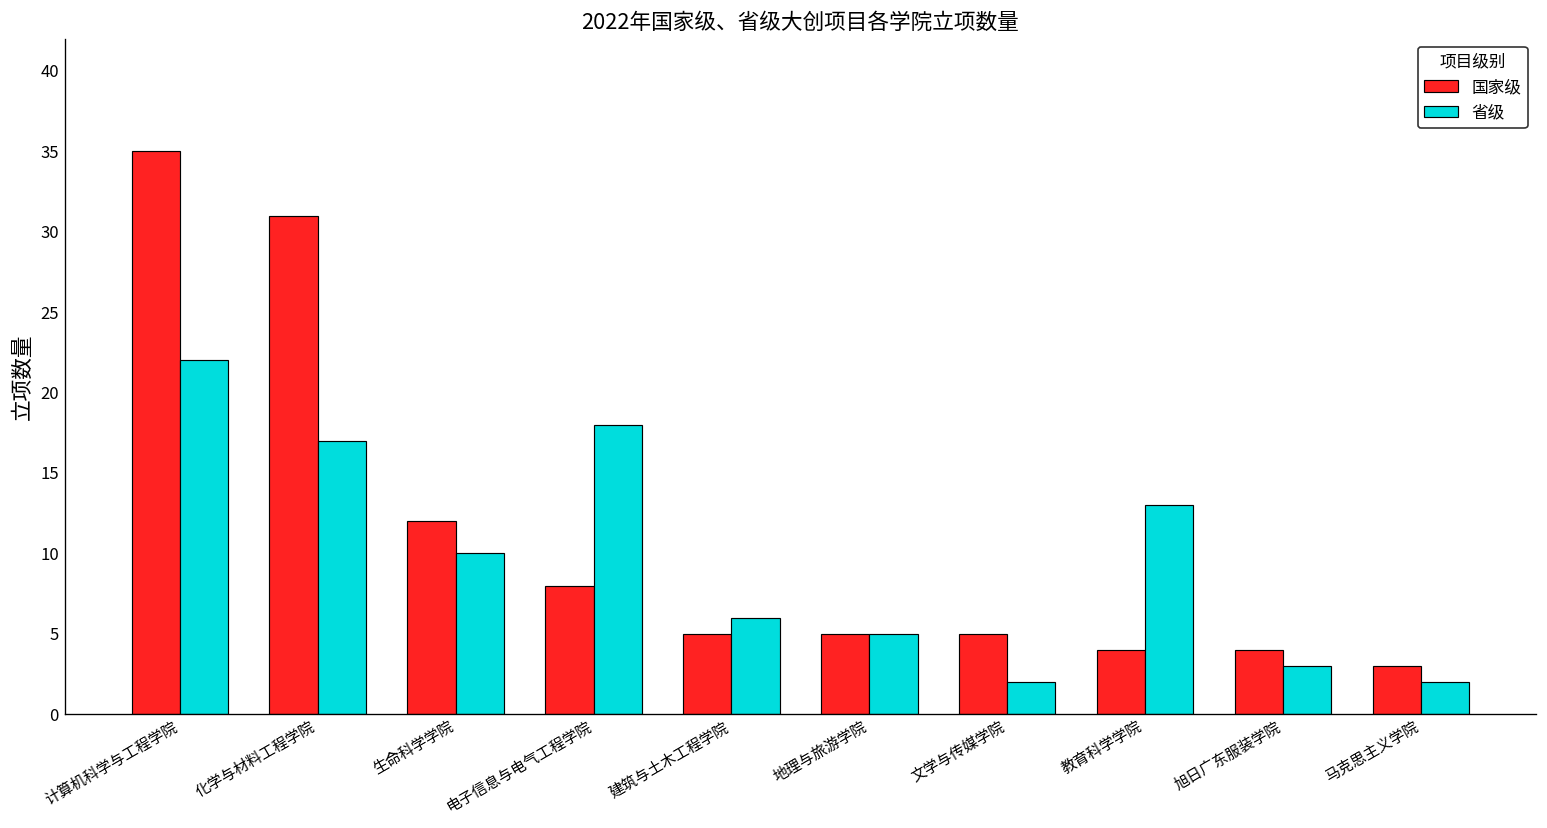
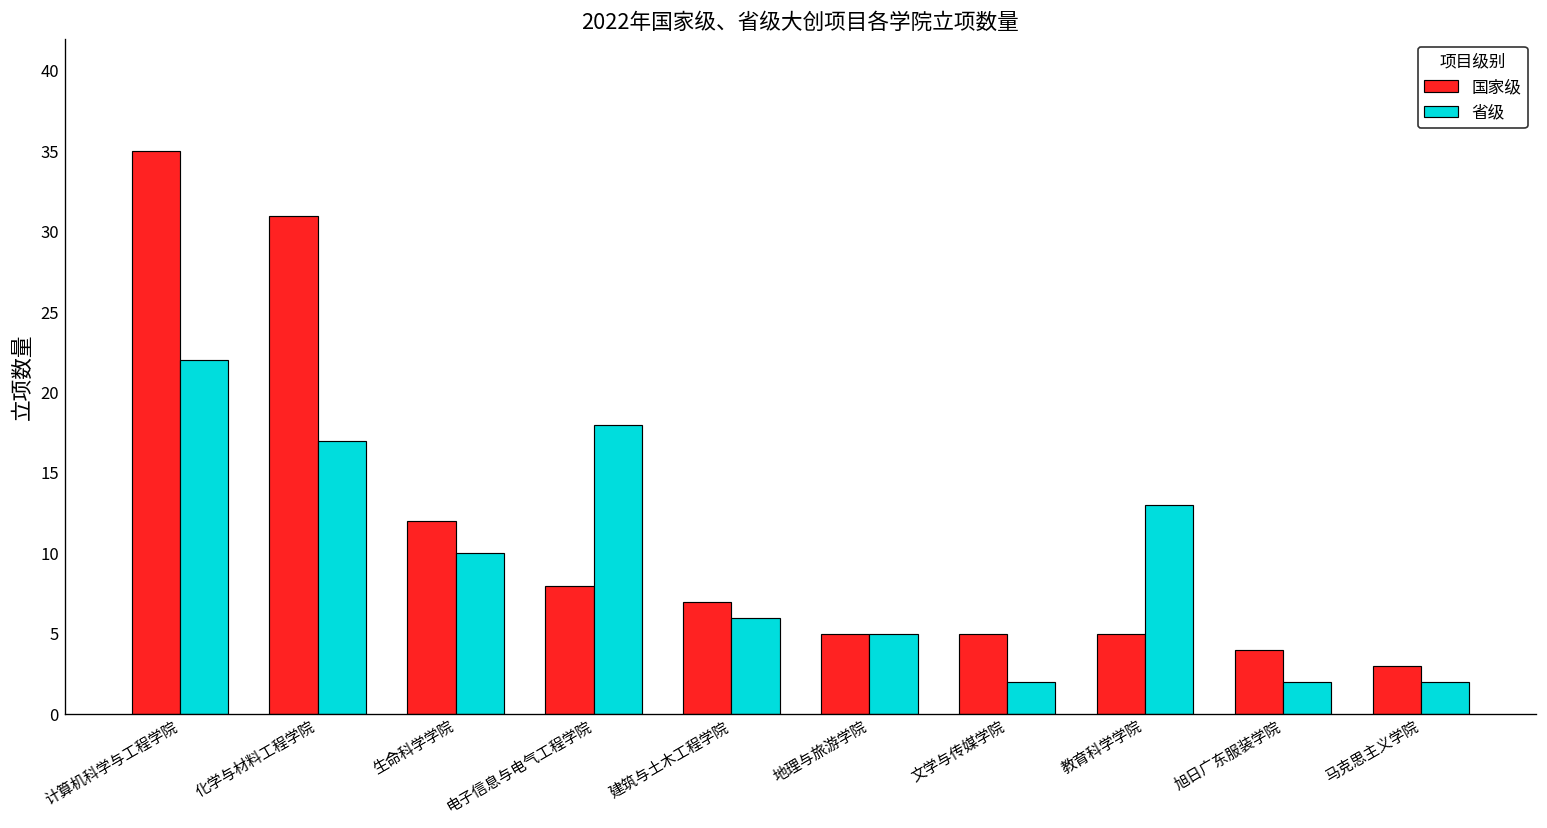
国家级, 建筑与土木工程学院: 5 -> 7
国家级, 教育科学学院: 4 -> 5
省级, 旭日广东服装学院: 3 -> 2
